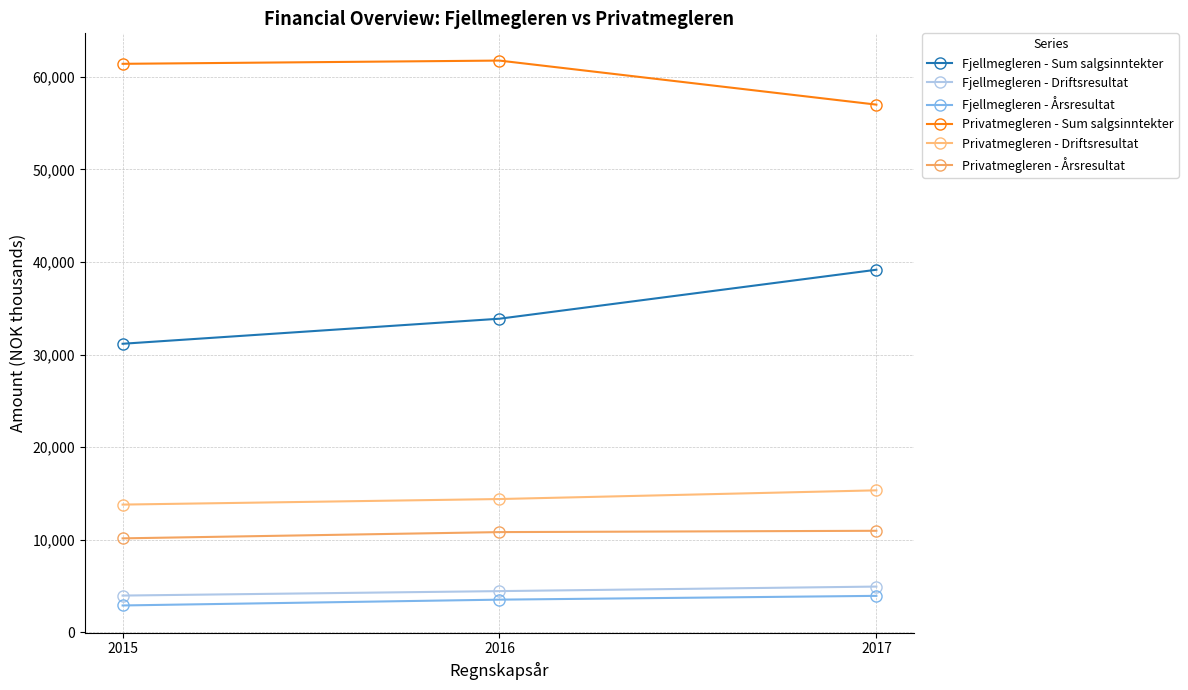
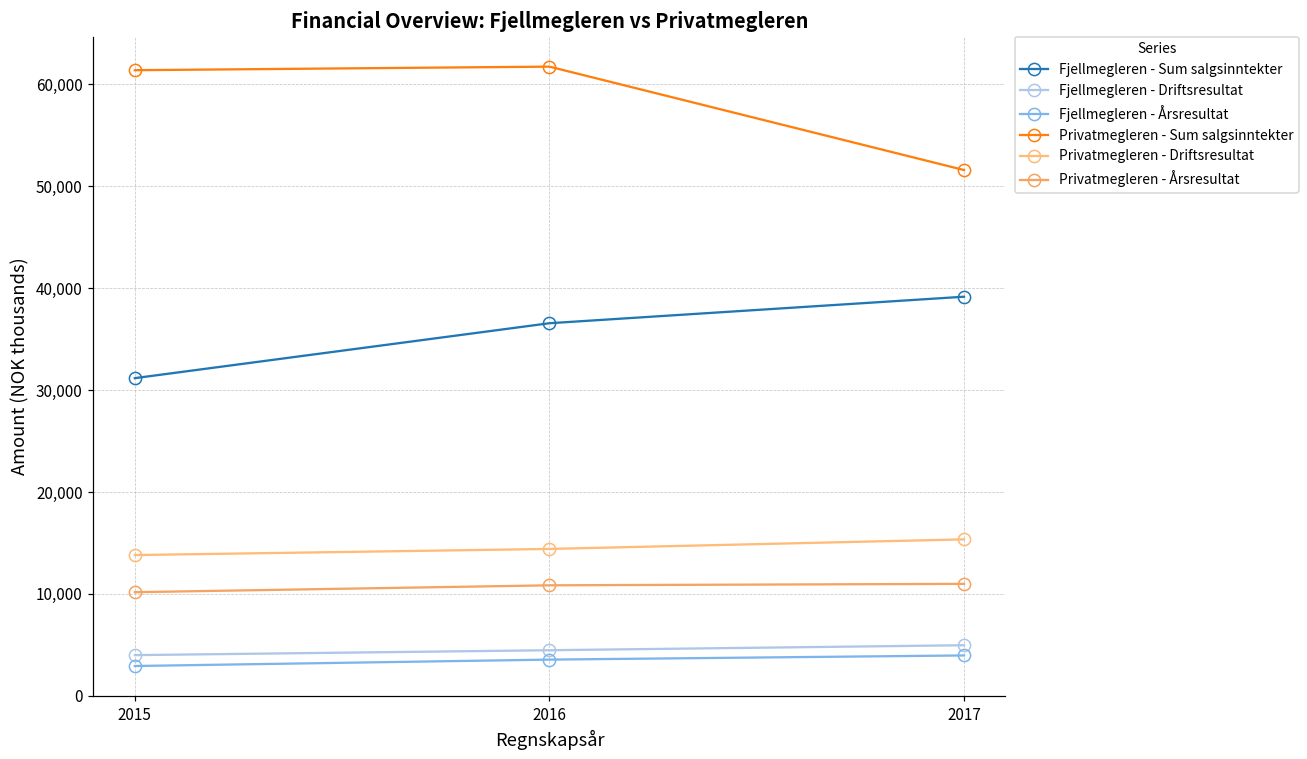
Fjellmegleren - Sum salgsinntekter, 2016: 34,000 -> 37,000
Privatmegleren - Sum salgsinntekter, 2017: 57,000 -> 52,000
